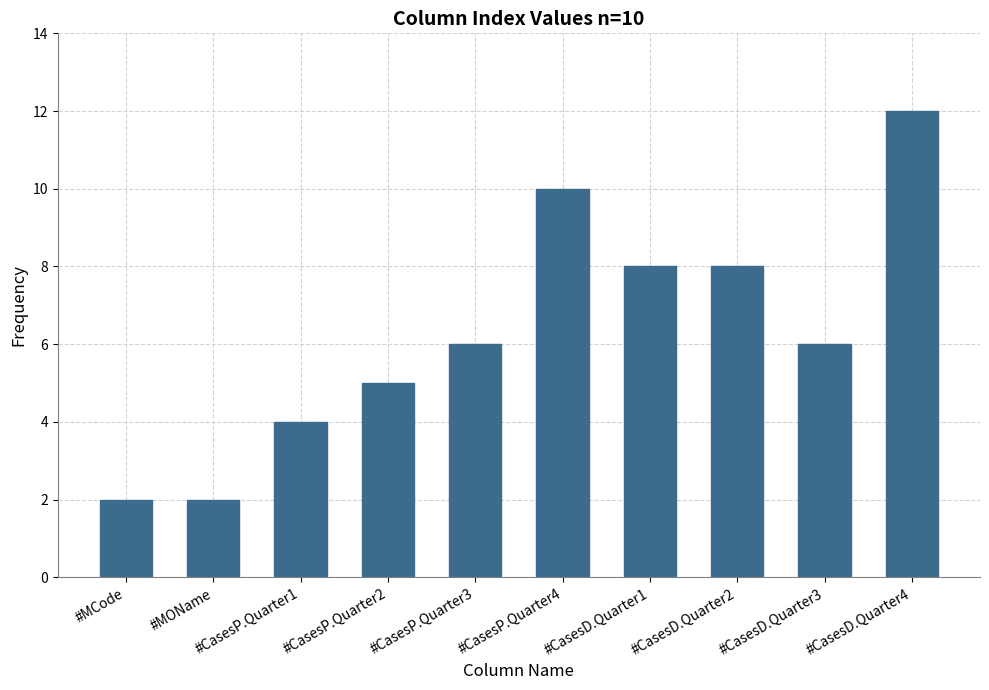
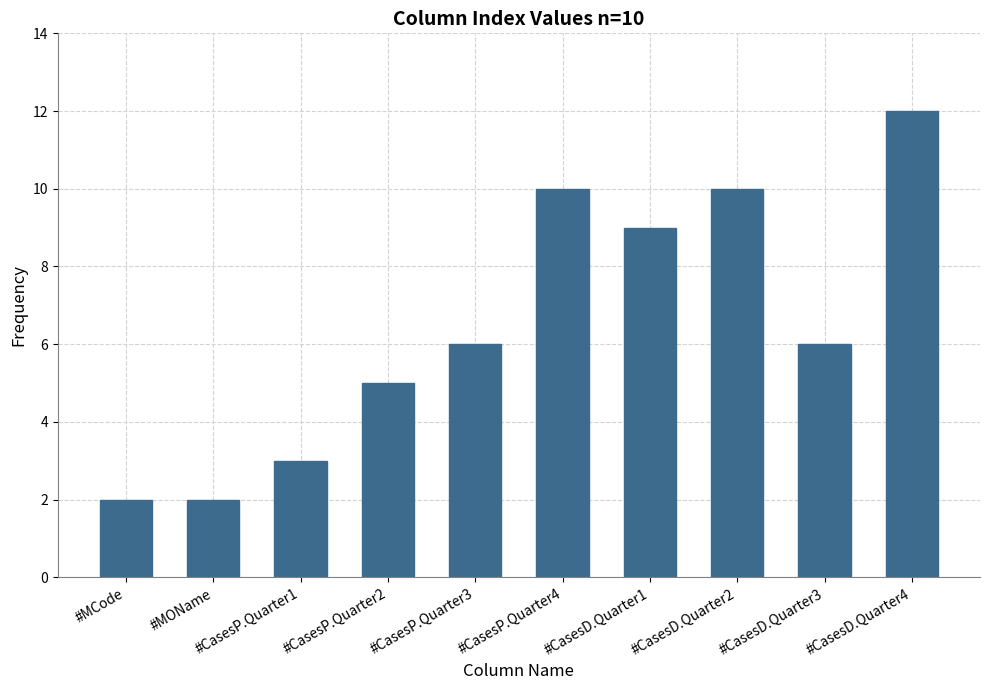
#CasesP.Quarter1: 4 -> 3
#CasesD.Quarter1: 8 -> 9
#CasesD.Quarter2: 8 -> 10
